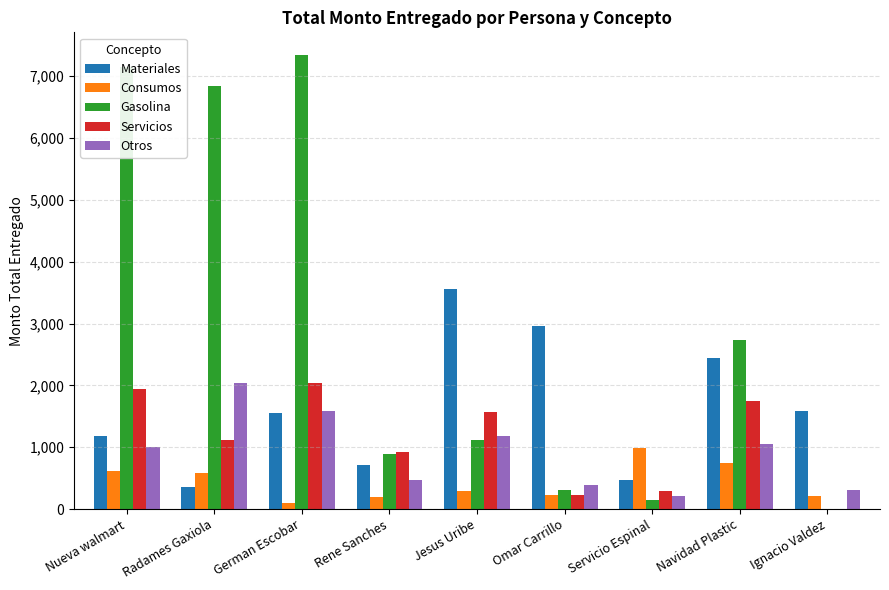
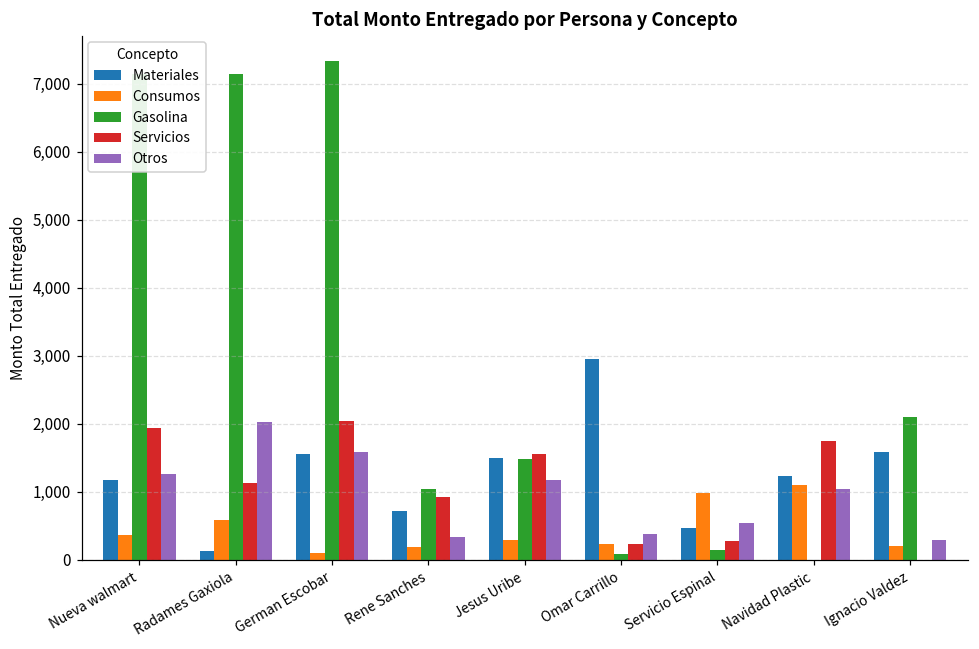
Consumos, Nueva walmart: 600 -> 400
Otros, Nueva walmart: 1,000 -> 1,300
Materiales, Radames Gaxiola: 400 -> 100
Gasolina, Radames Gaxiola: 6,800 -> 7,200
Gasolina, Rene Sanches: 900 -> 1,100
Otros, Rene Sanches: 500 -> 300
Materiales, Jesus Uribe: 3,600 -> 1,500
Gasolina, Jesus Uribe: 1,100 -> 1,500
Gasolina, Omar Carrillo: 300 -> 100
Otros, Servicio Espinal: 200 -> 500
Materiales, Navidad Plastic: 2,400 -> 1,200
Consumos, Navidad Plastic: 800 -> 1,100
Gasolina, Navidad Plastic: 2,700 -> 0
Gasolina, Ignacio Valdez: 0 -> 2,100
